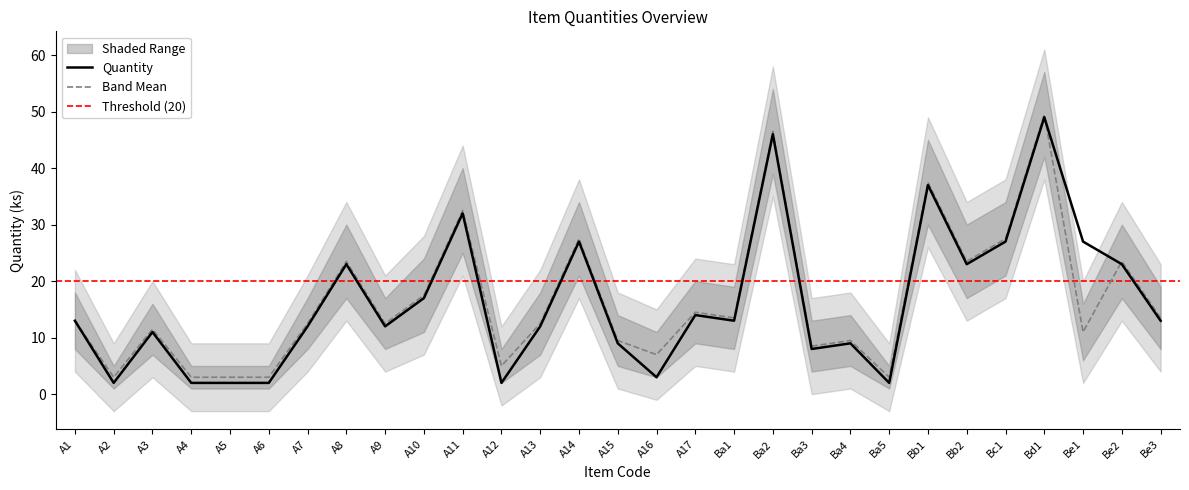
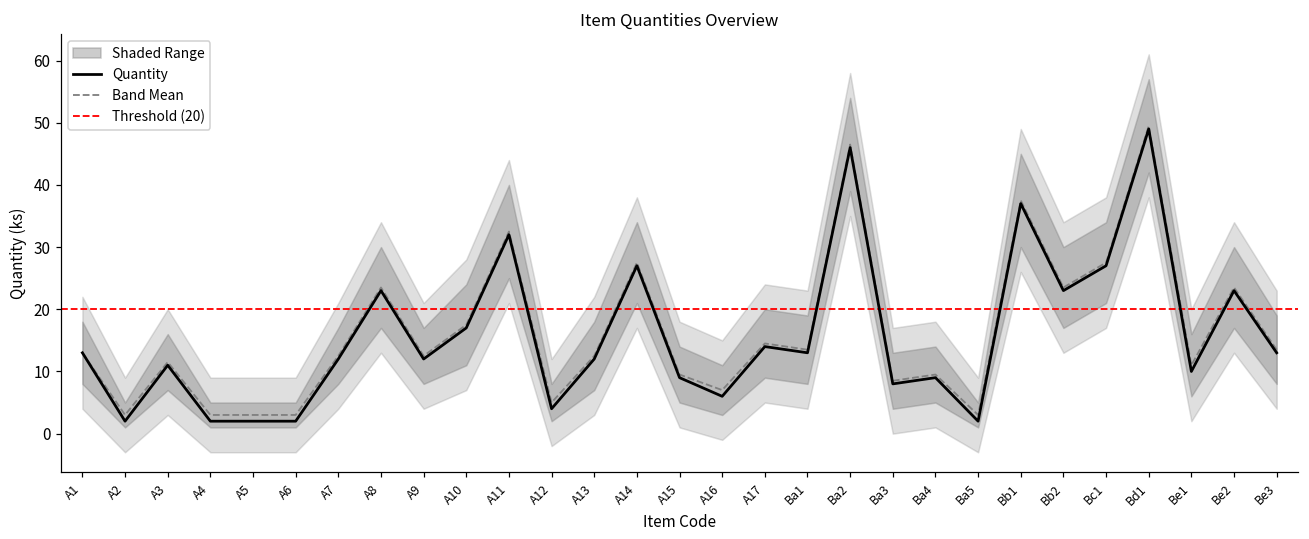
Quantity, A12: 2 -> 4
Quantity, A16: 3 -> 6
Quantity, Be1: 27 -> 10
